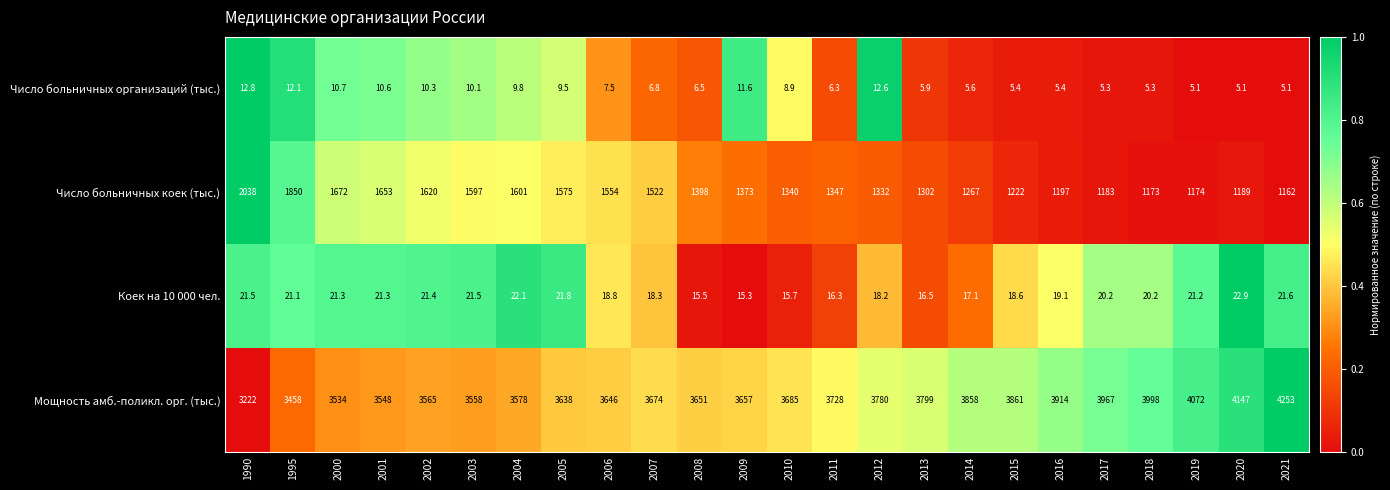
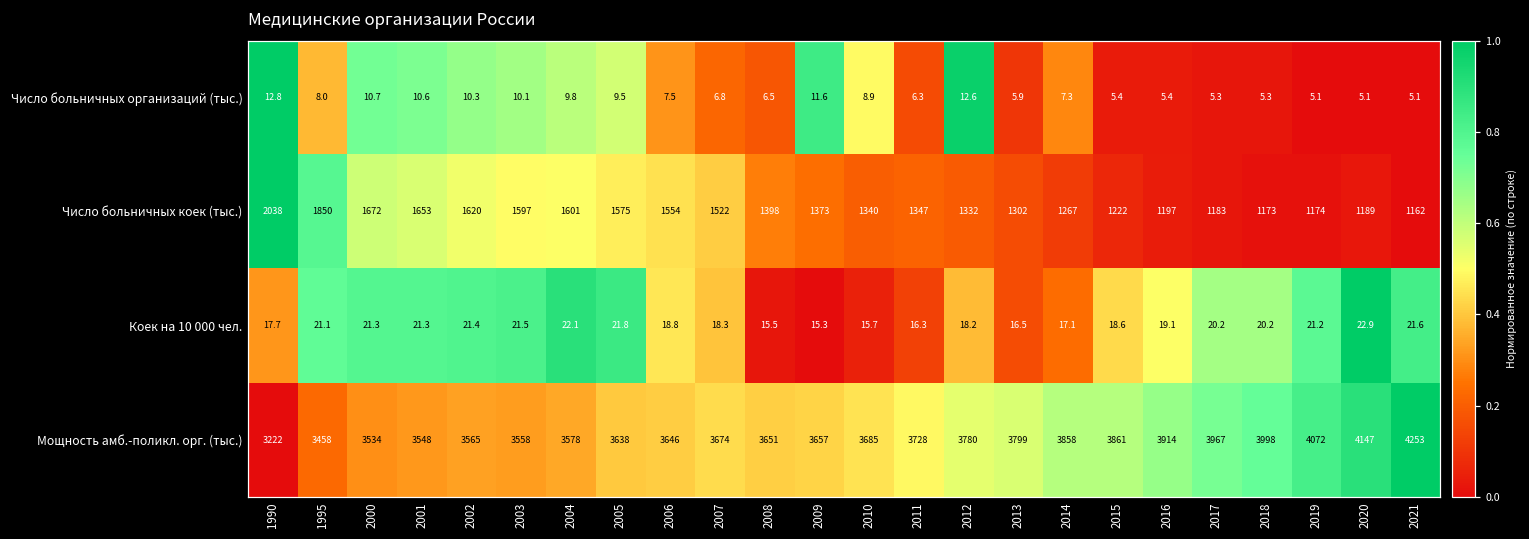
Число больничных организаций (тыс.), 1995: 12.1 -> 8.0
Число больничных организаций (тыс.), 2014: 5.6 -> 7.3
Коек на 10 000 чел., 1990: 21.5 -> 17.7
